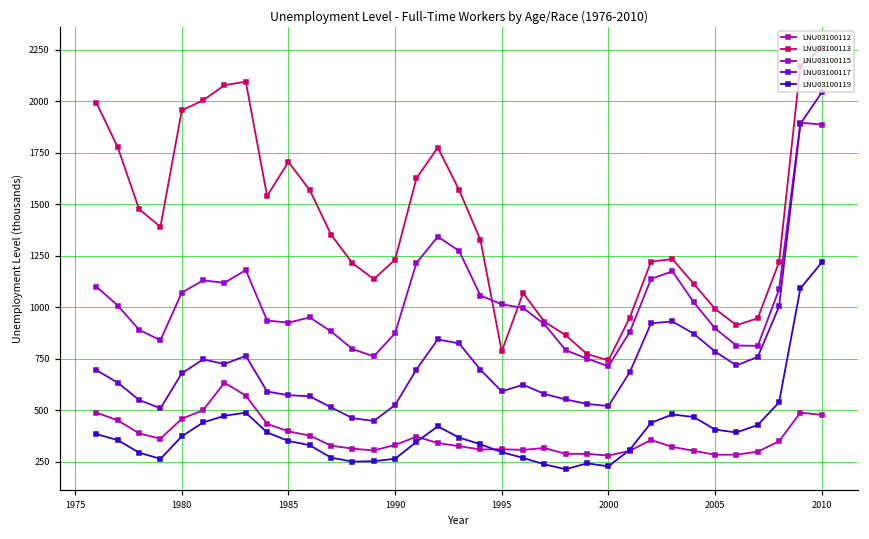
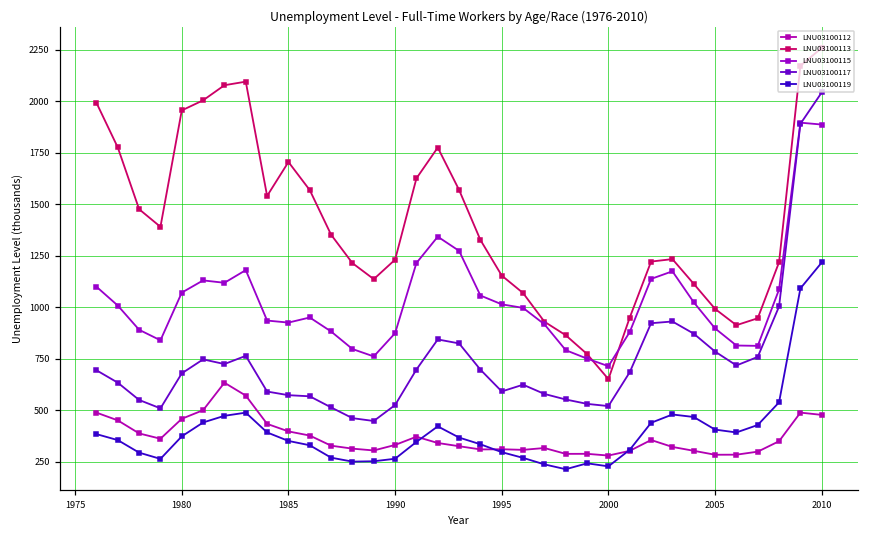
LNU03100113, 1995: 790 -> 1150
LNU03100113, 2000: 740 -> 650
